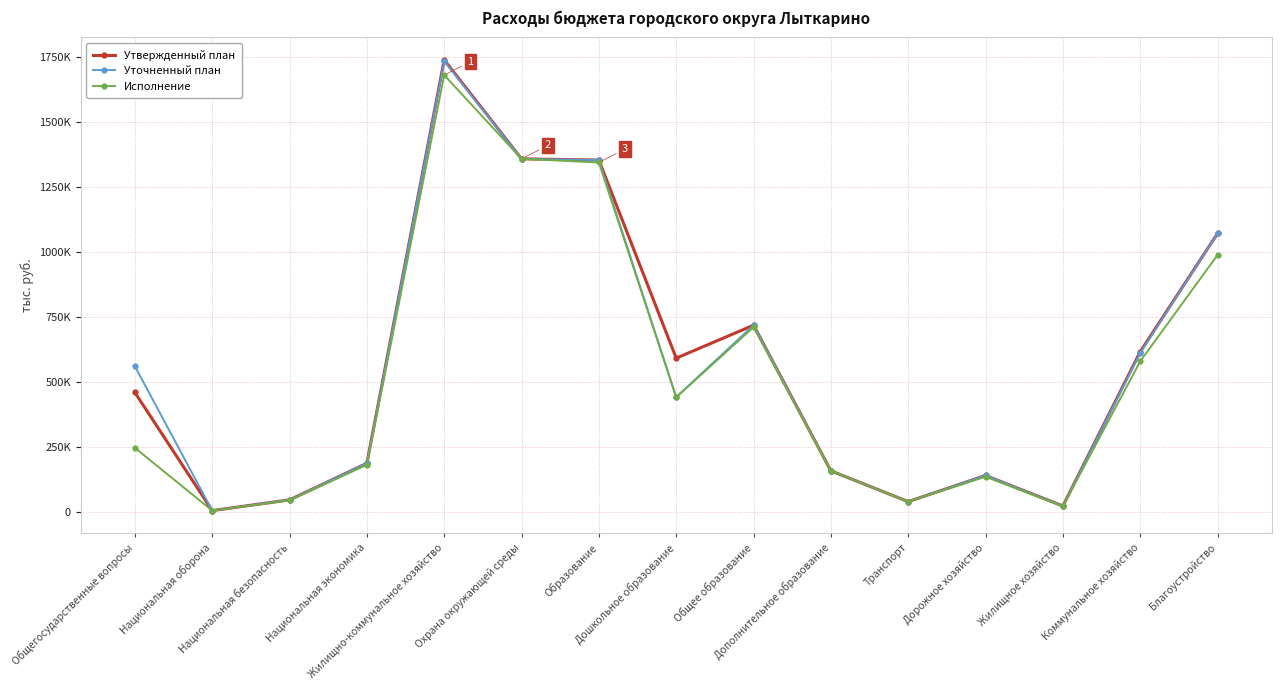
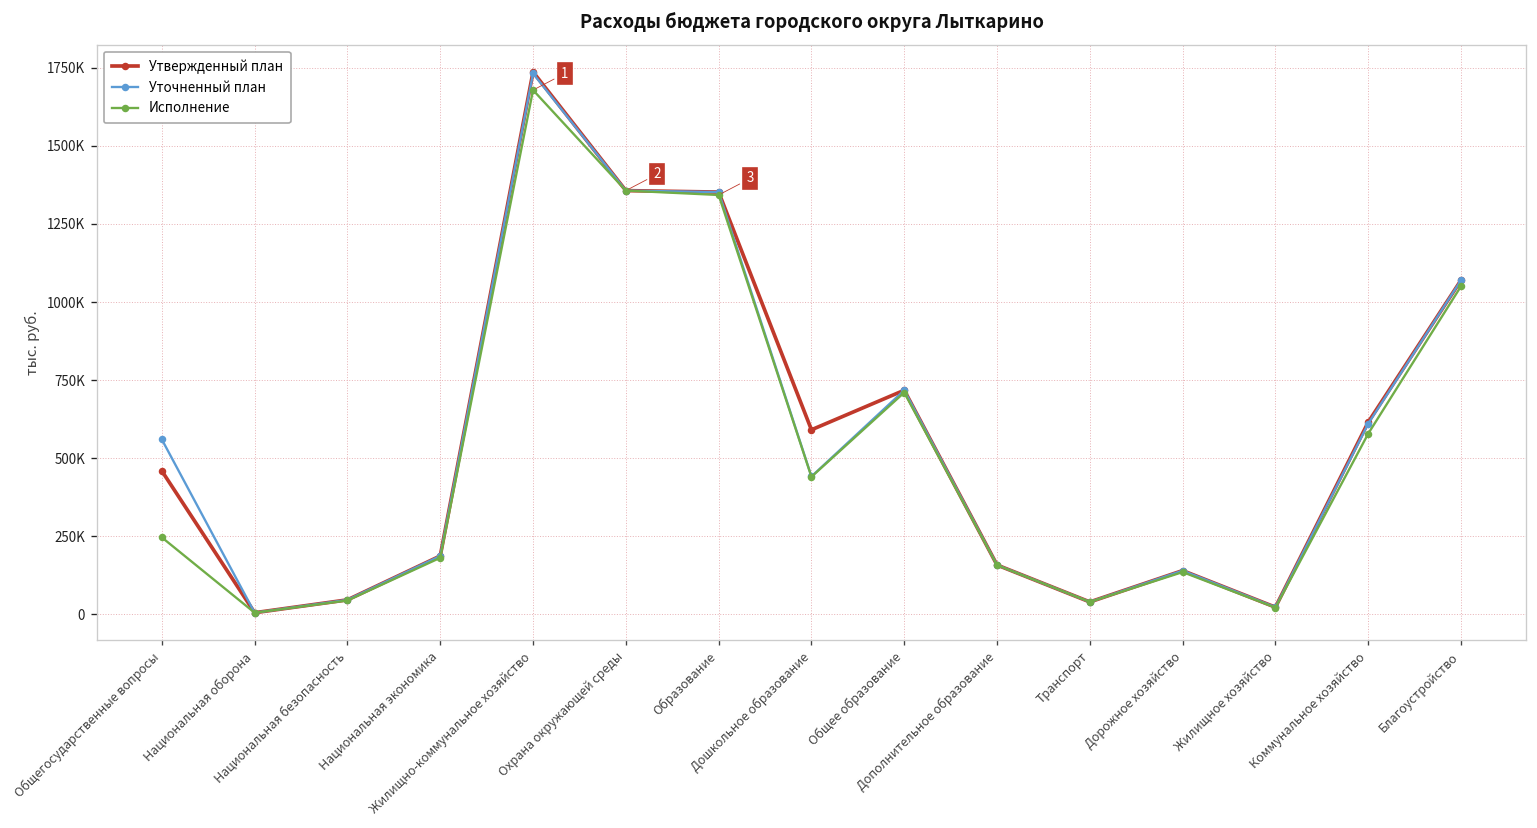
Исполнение, Благоустройство: 990000 -> 1050000
